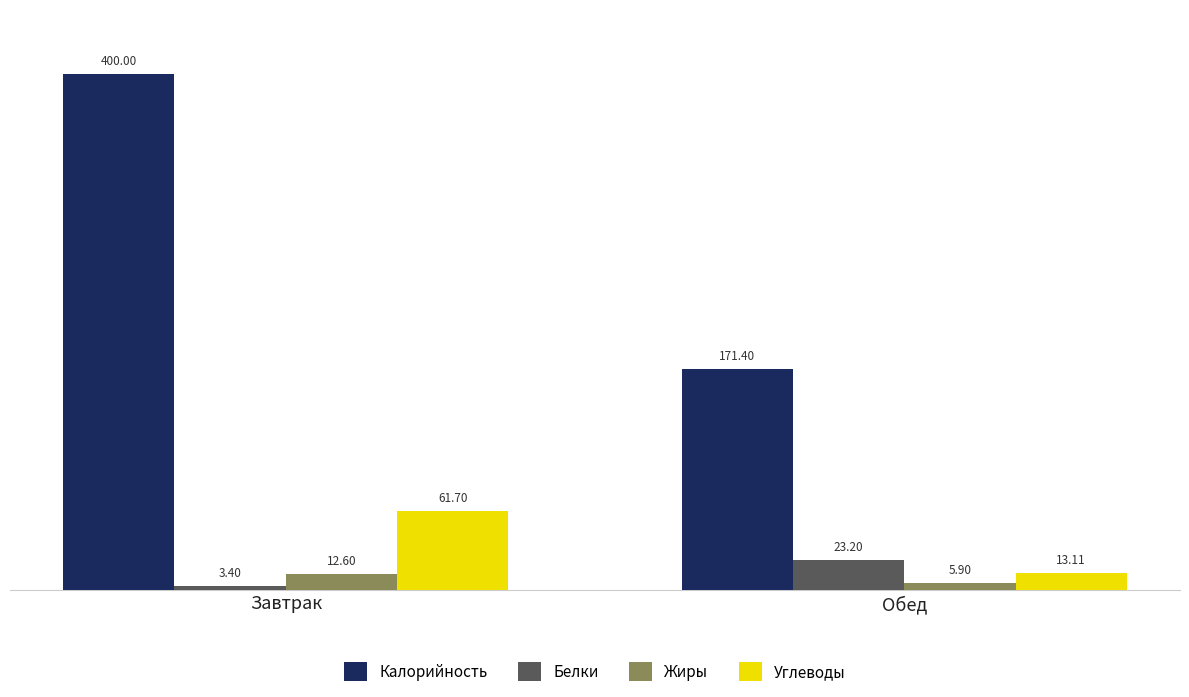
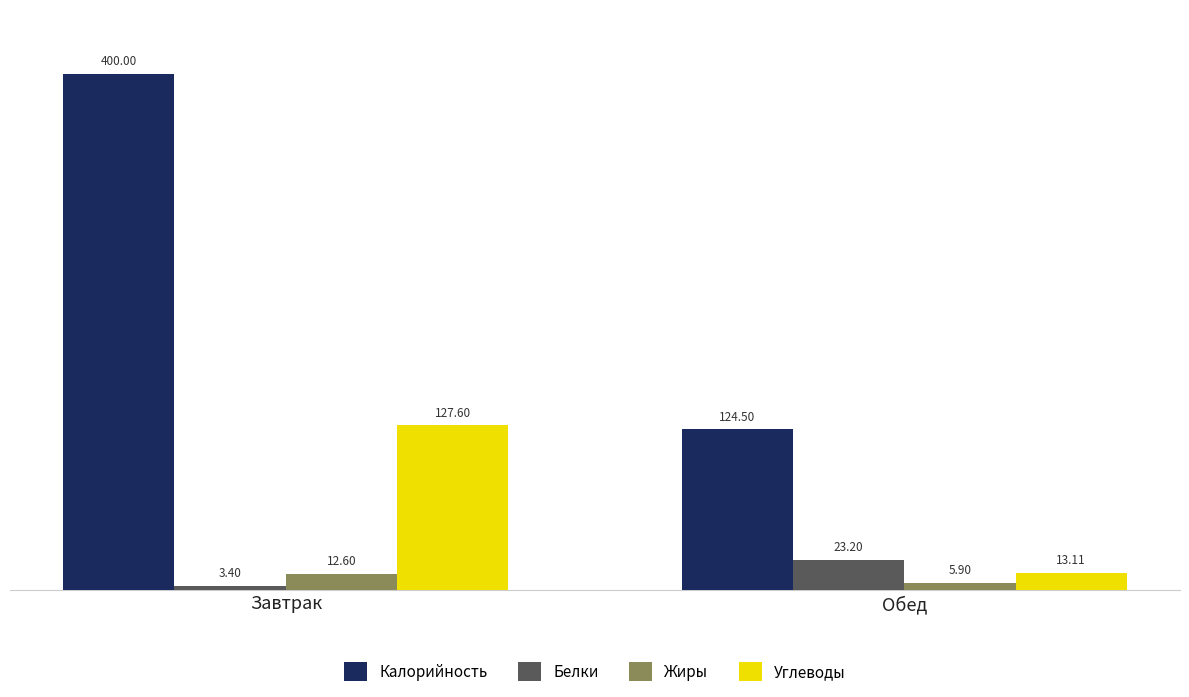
Углеводы, Завтрак: 61.70 -> 127.60
Калорийность, Обед: 171.40 -> 124.50
